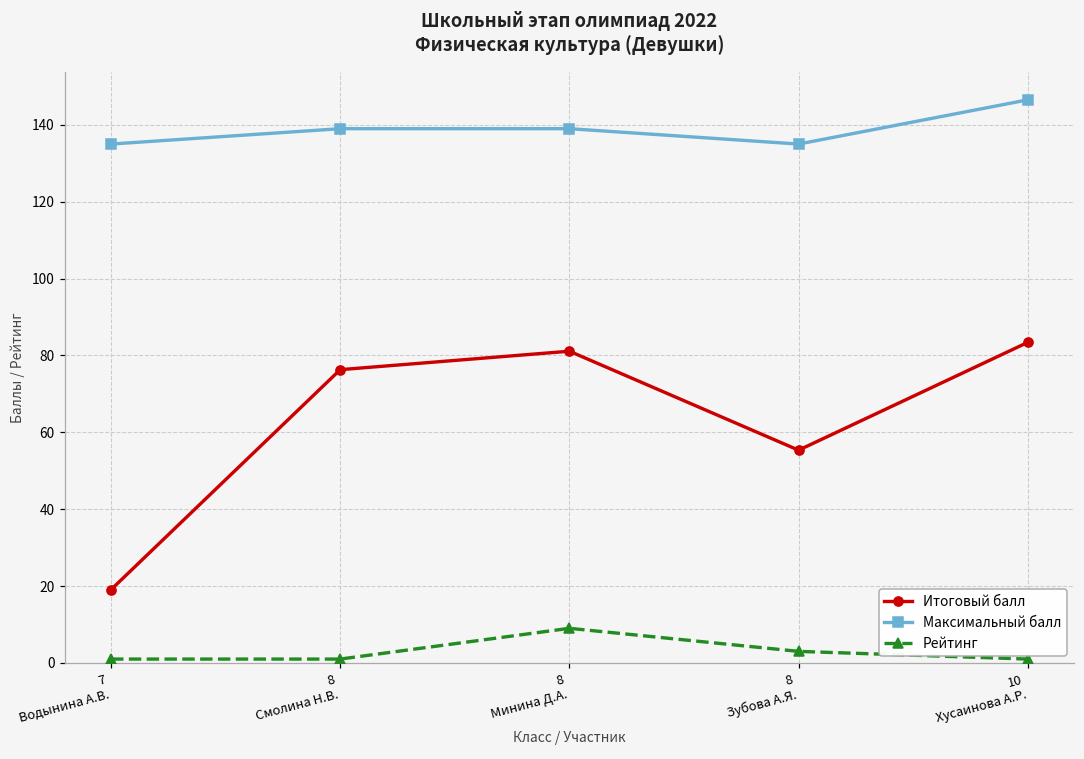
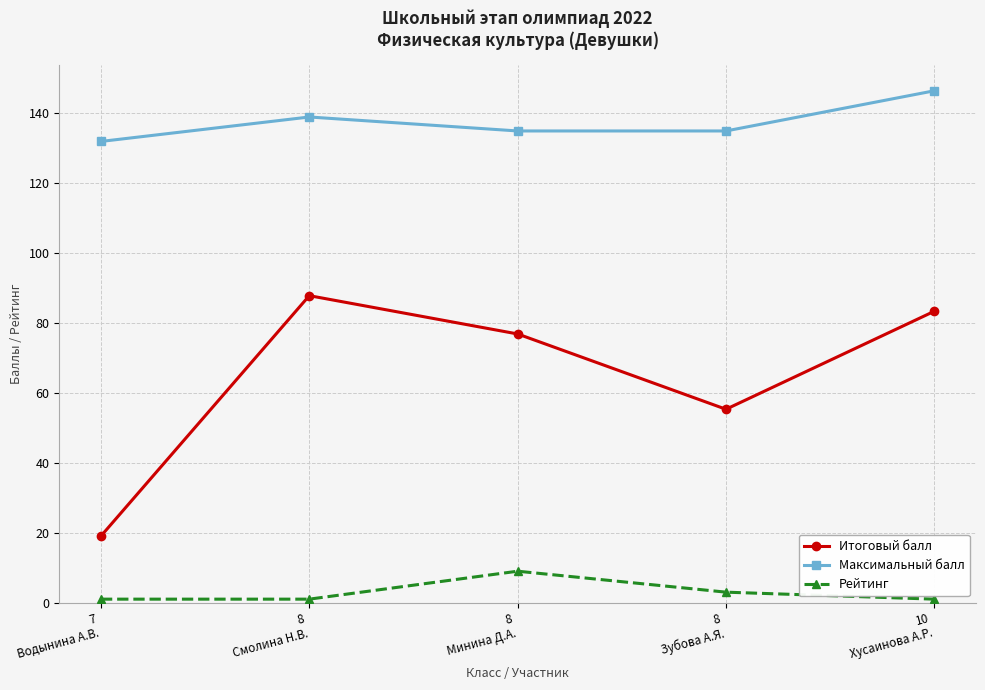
Максимальный балл, 7 Водынина А.В.: 135 -> 132
Итоговый балл, 8 Смолина Н.В.: 76 -> 88
Итоговый балл, 8 Минина Д.А.: 81 -> 77
Максимальный балл, 8 Минина Д.А.: 139 -> 135
